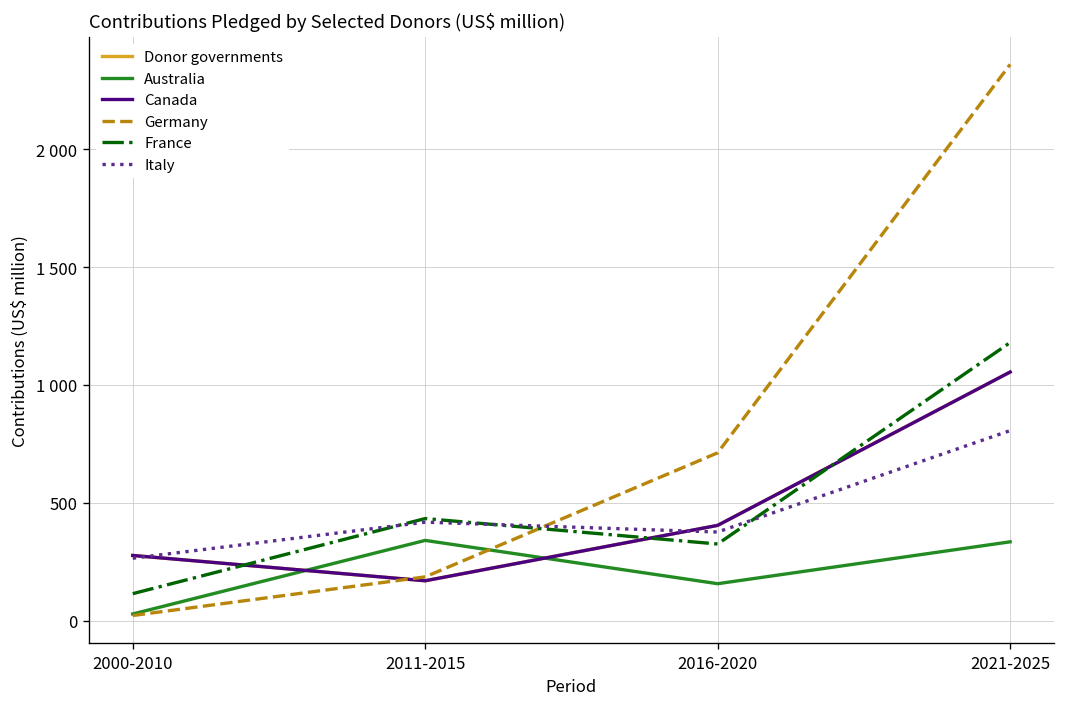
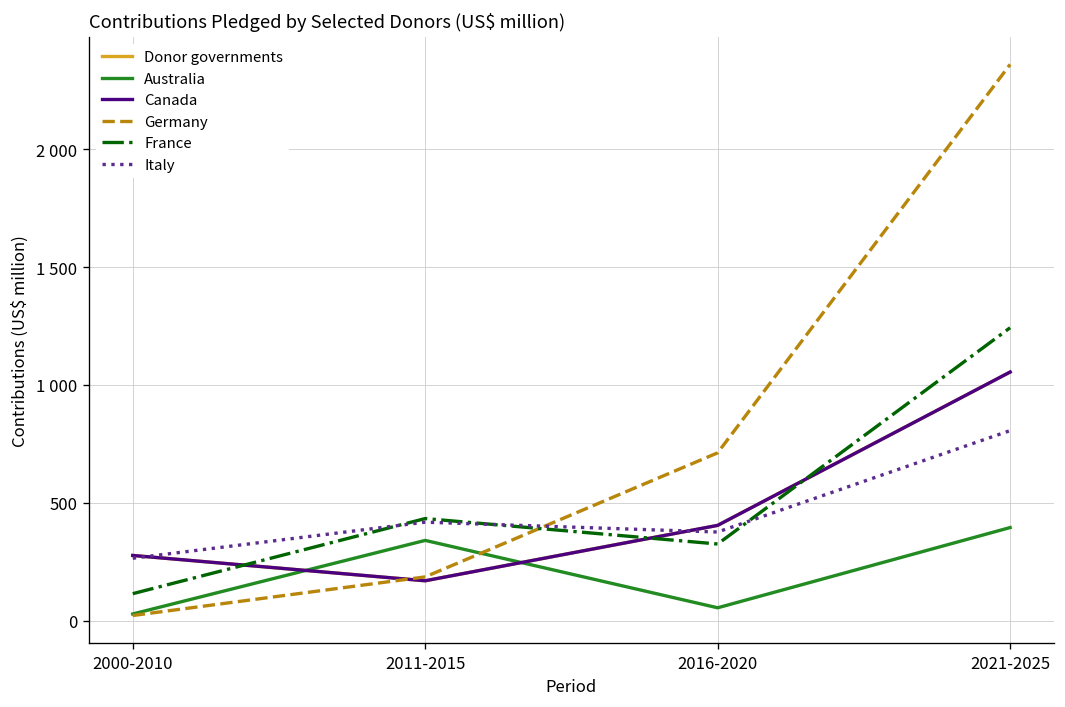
Australia, 2016-2020: 160 -> 50
Australia, 2021-2025: 330 -> 400
France, 2021-2025: 1180 -> 1240
